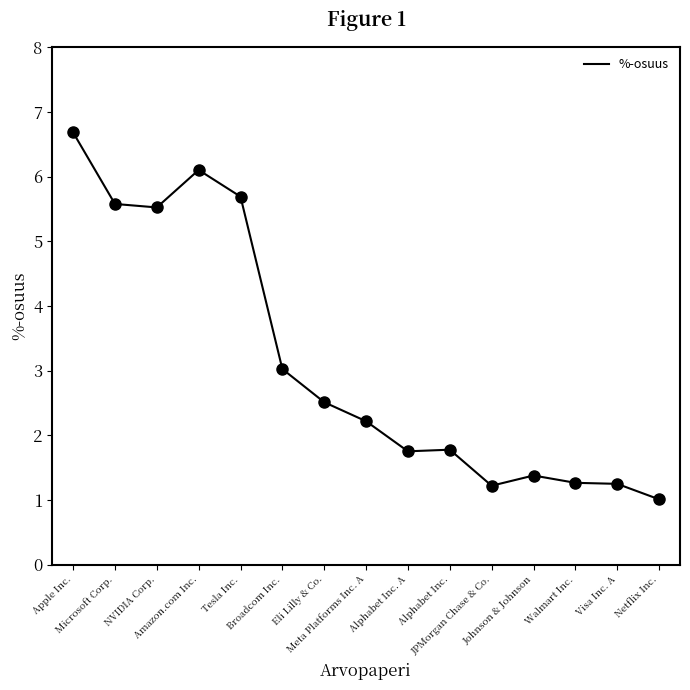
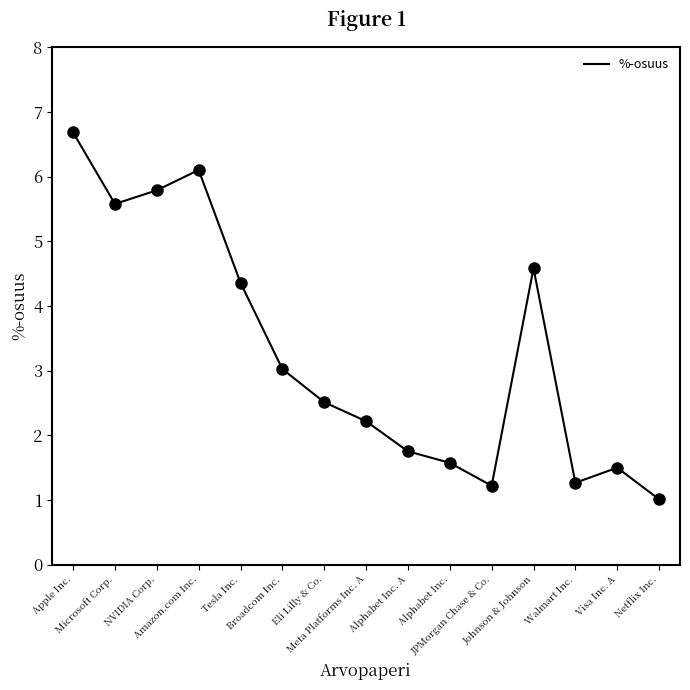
NVIDIA Corp.: 5.5 -> 5.8
Tesla Inc.: 5.7 -> 4.4
Alphabet Inc.: 1.8 -> 1.6
Johnson & Johnson: 1.4 -> 4.6
Visa Inc. A: 1.3 -> 1.5
